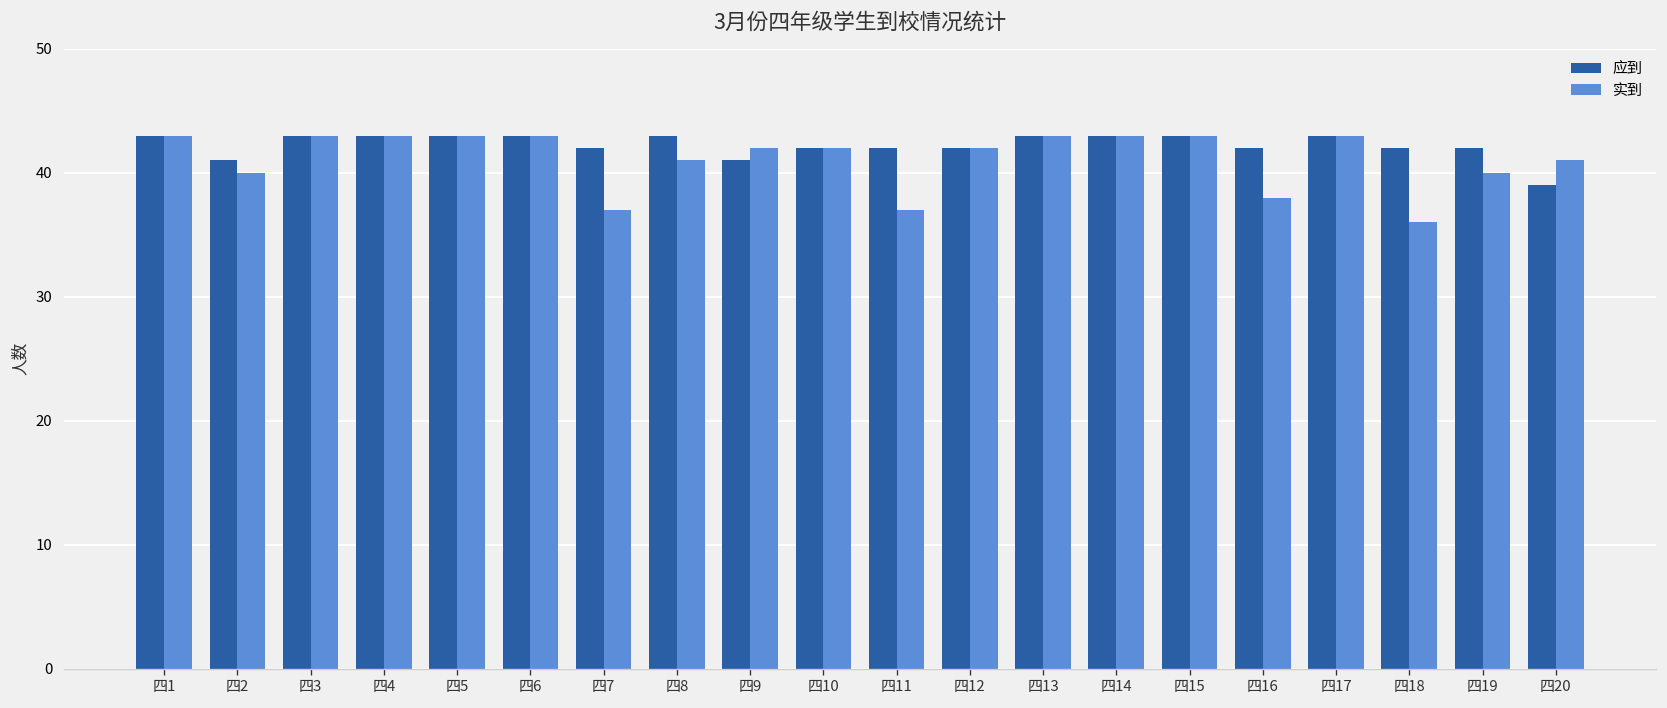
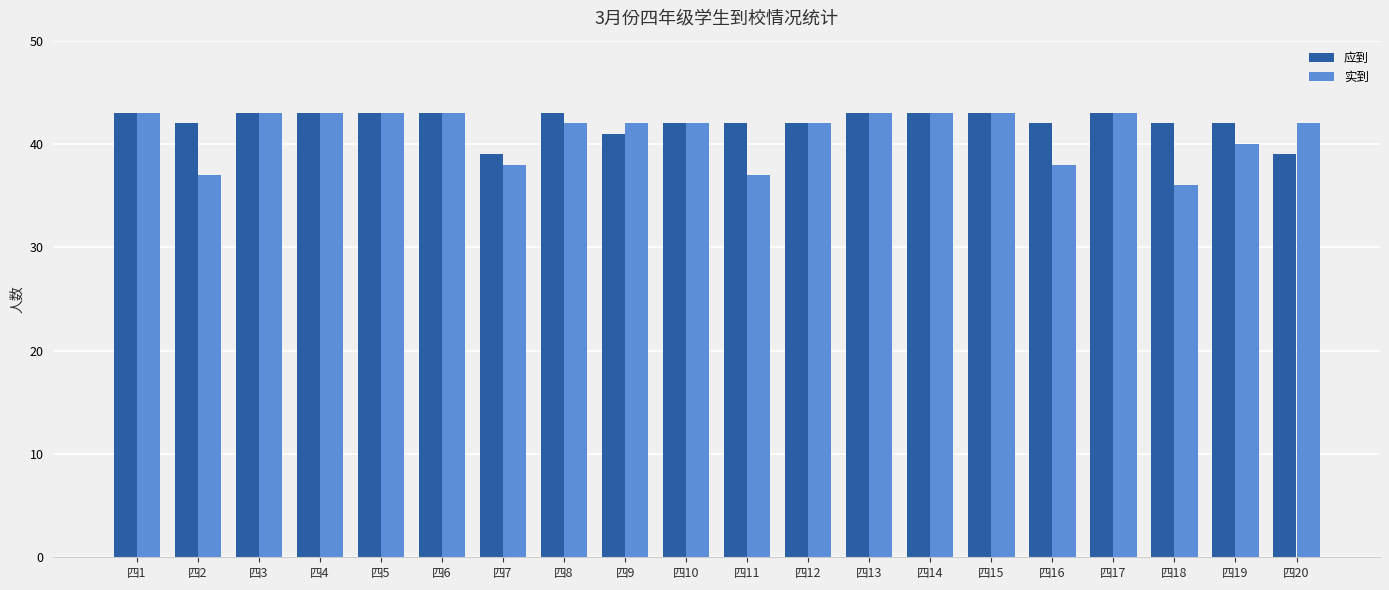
应到, 四2: 41 -> 42
实到, 四2: 40 -> 37
应到, 四7: 42 -> 39
实到, 四7: 37 -> 38
实到, 四8: 41 -> 42
实到, 四20: 41 -> 42
